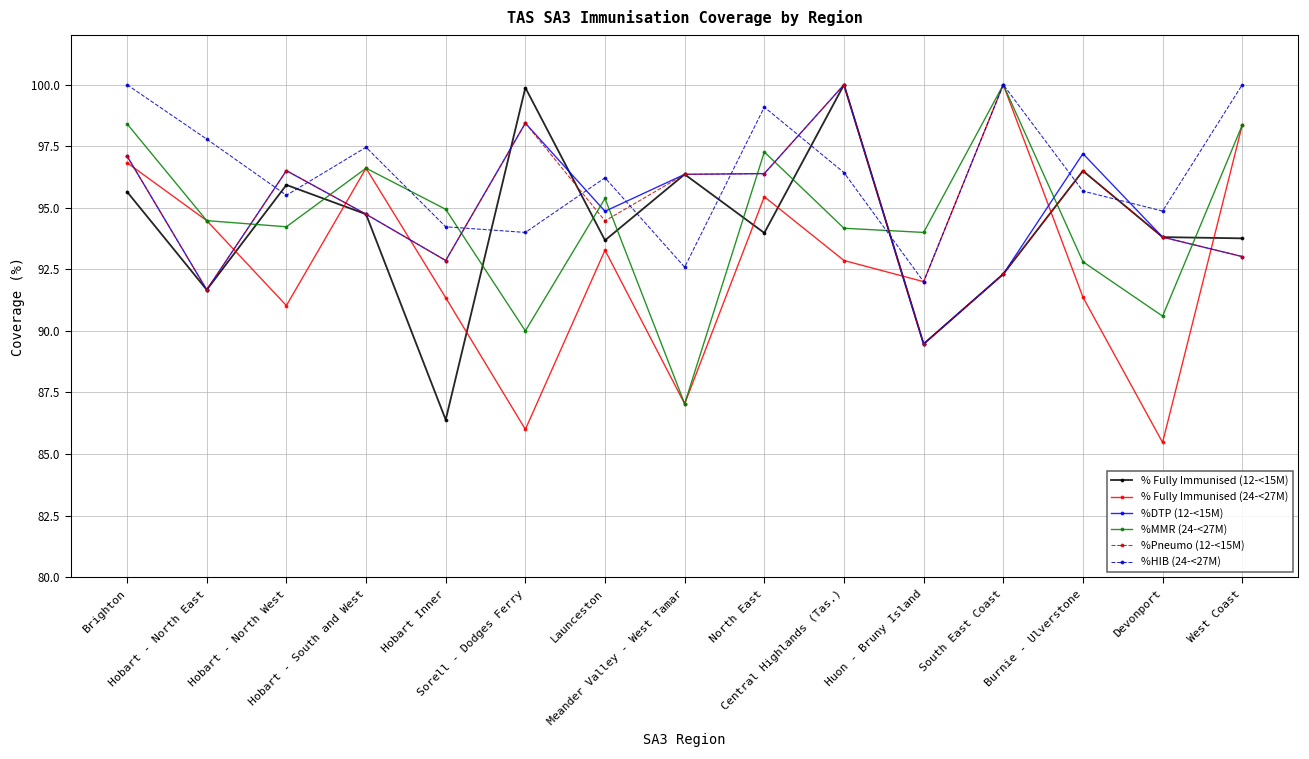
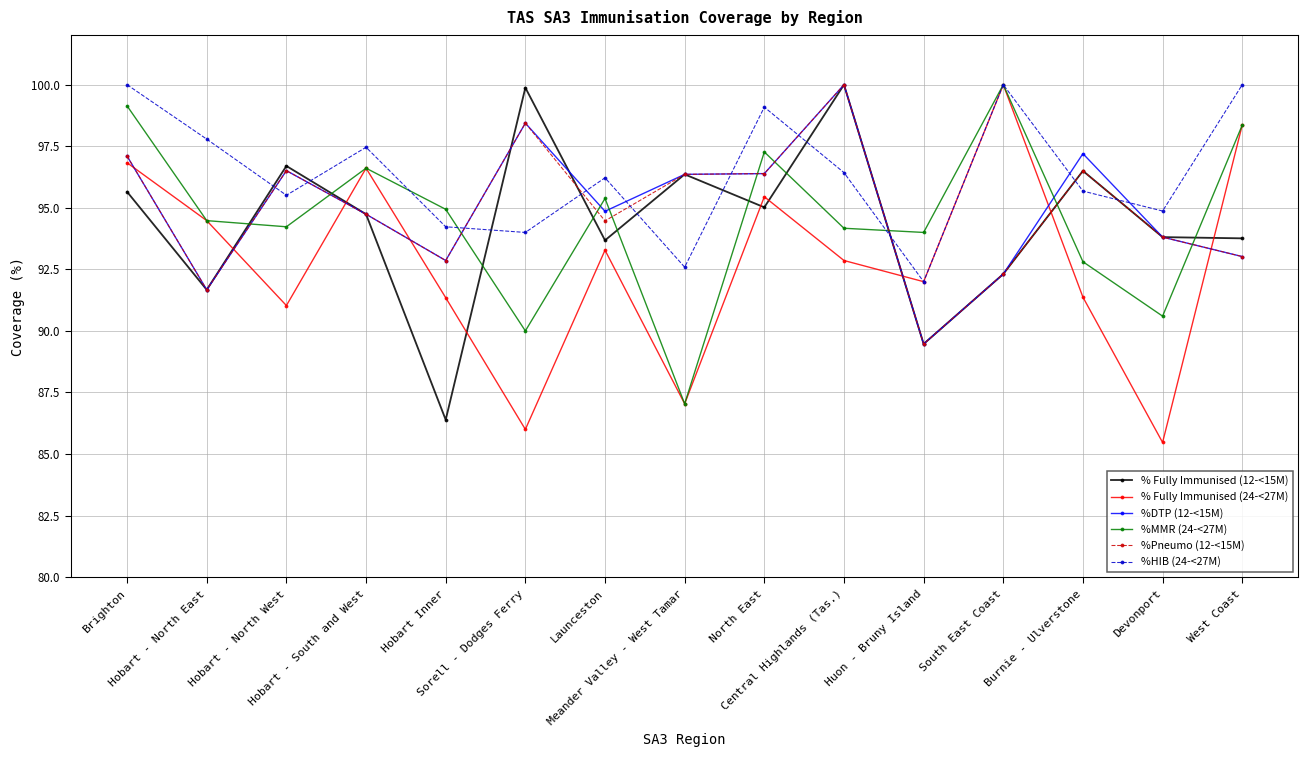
%MMR (24-<27M), Brighton: 98.4 -> 99.1
% Fully Immunised (12-<15M), Hobart - North West: 95.9 -> 96.7
% Fully Immunised (12-<15M), North East: 94.0 -> 95.0
